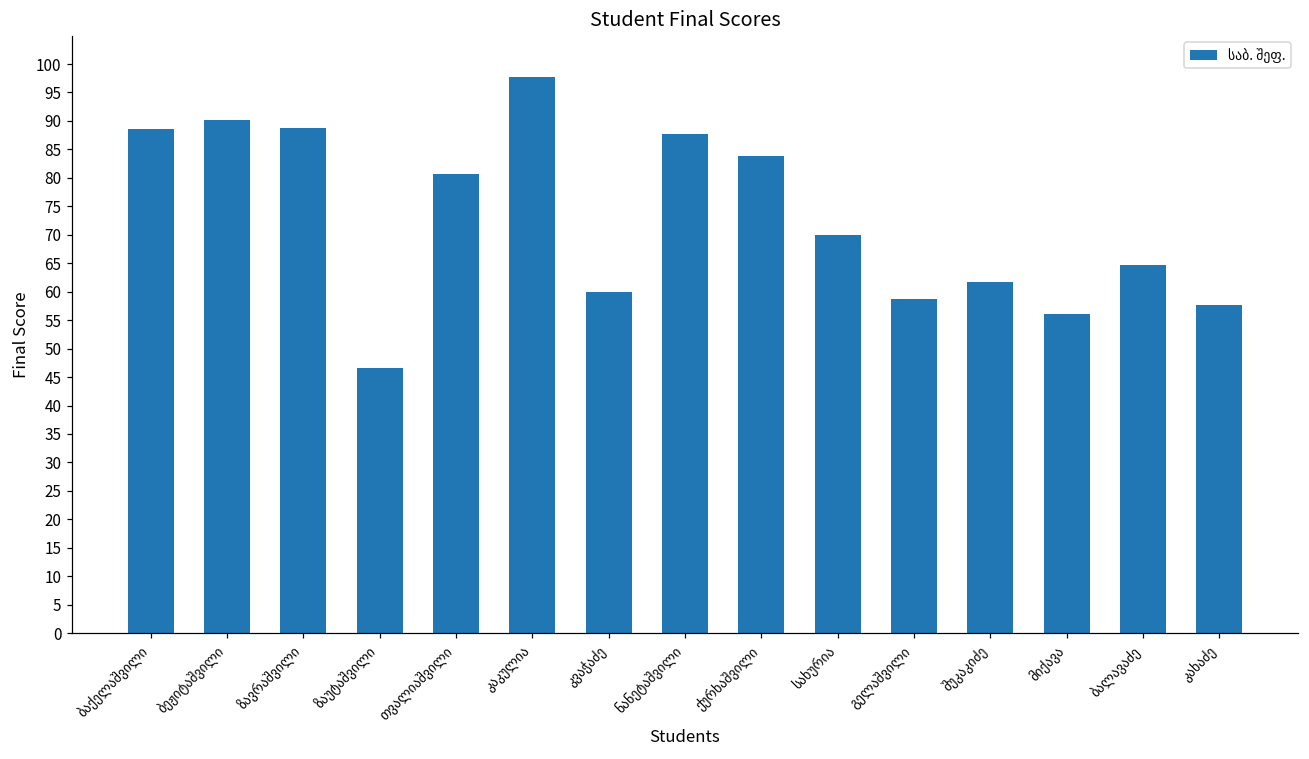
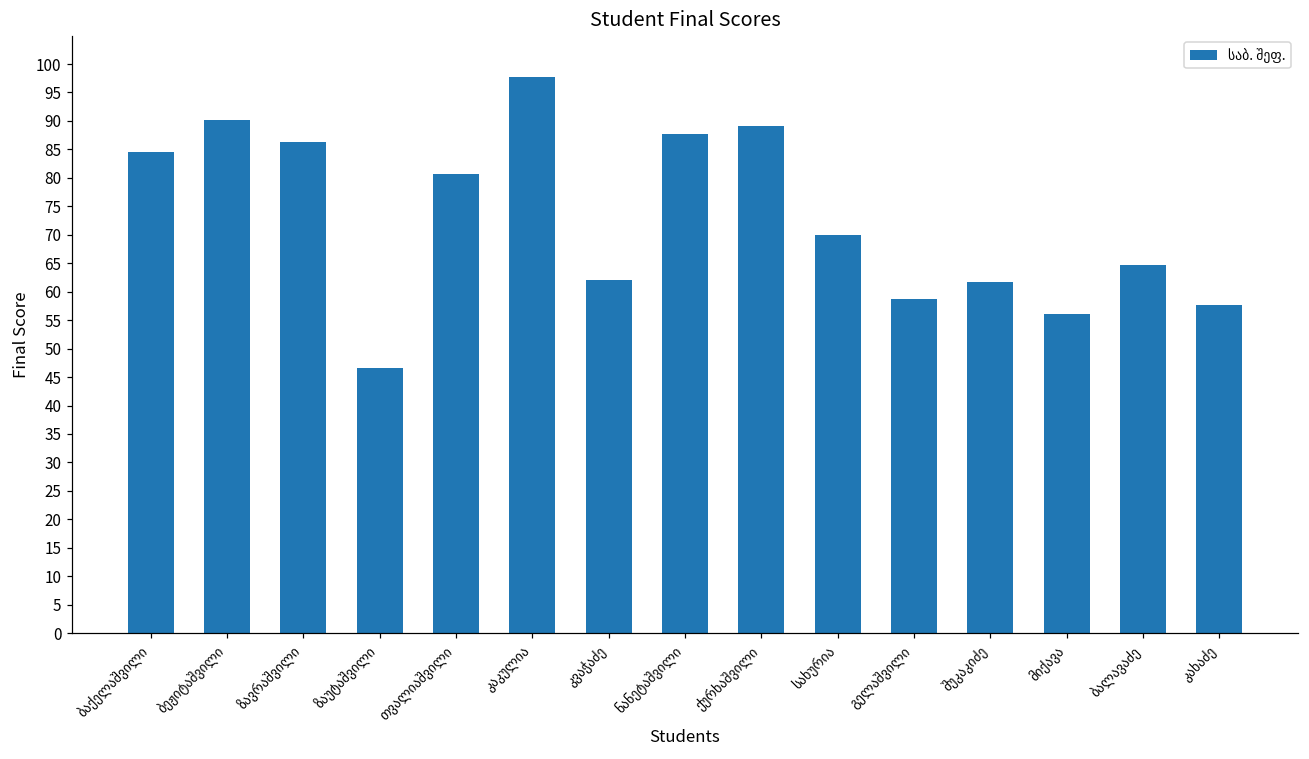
ბაქელაშვილი: 89 -> 84
ზავრაშვილი: 89 -> 86
კვაჭაძე: 60 -> 62
ქურხაშვილი: 84 -> 89
